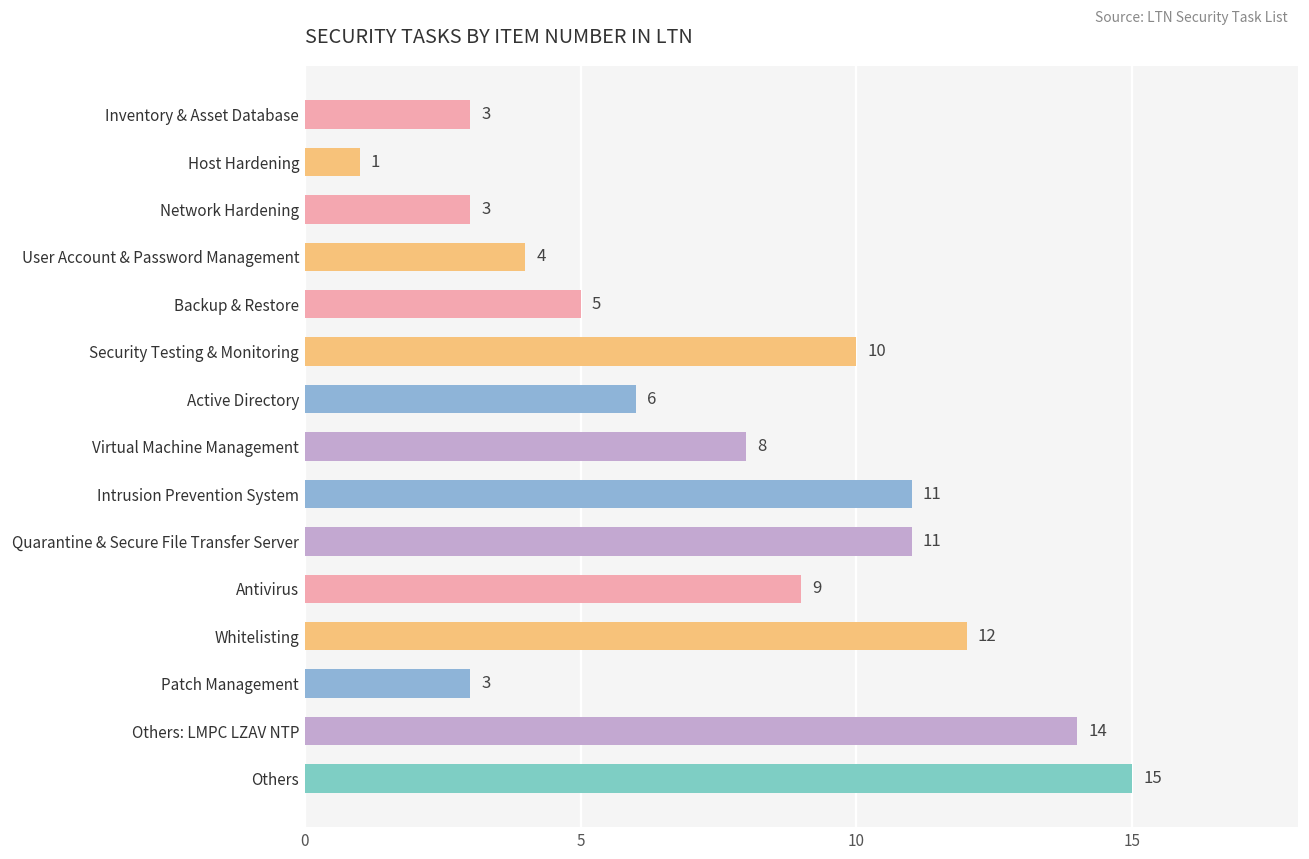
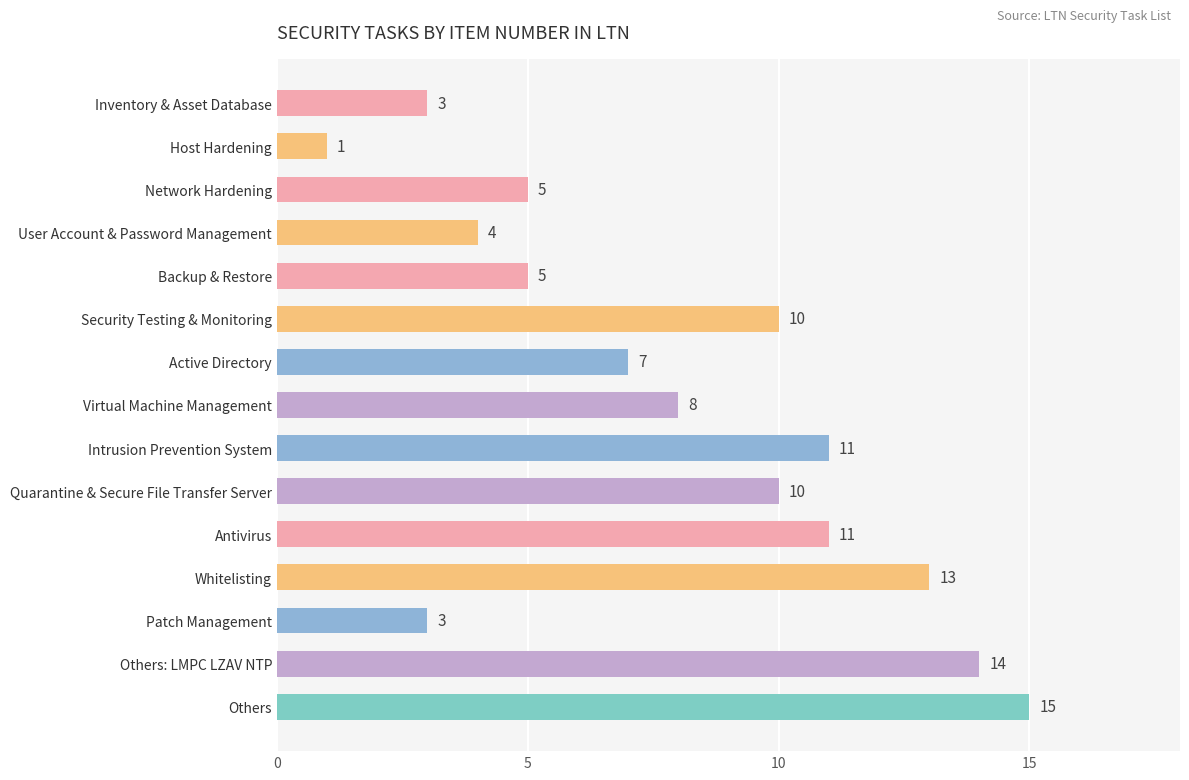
Network Hardening: 3 -> 5
Active Directory: 6 -> 7
Quarantine & Secure File Transfer Server: 11 -> 10
Antivirus: 9 -> 11
Whitelisting: 12 -> 13
